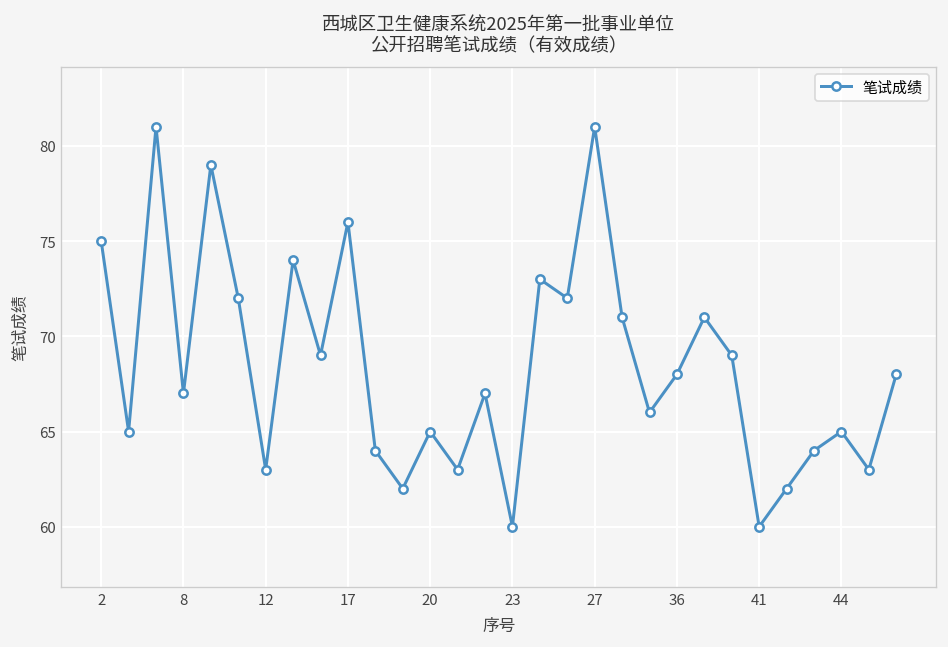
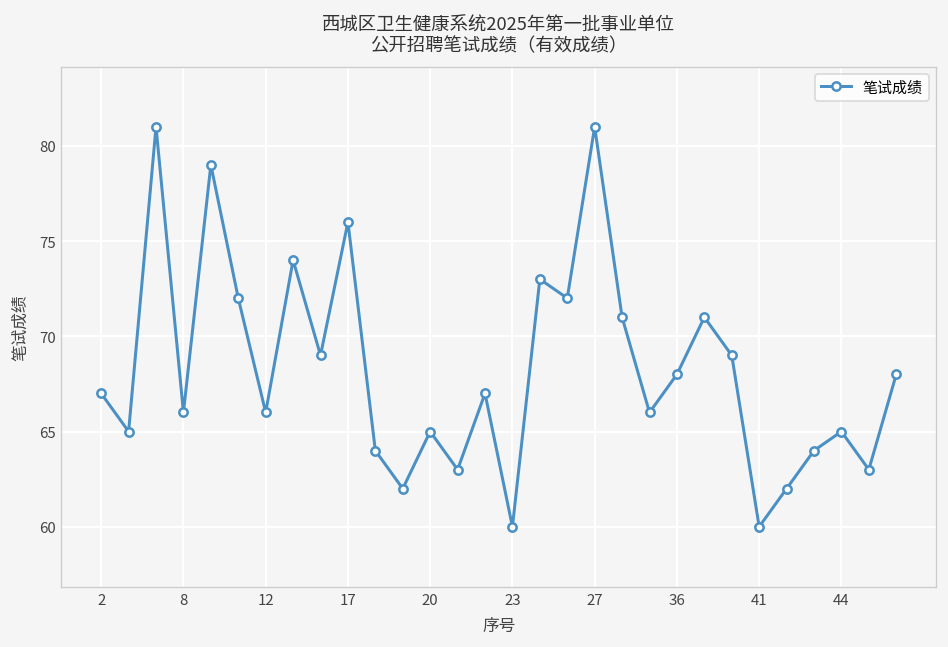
2: 75 -> 67
8: 67 -> 66
12: 63 -> 66
